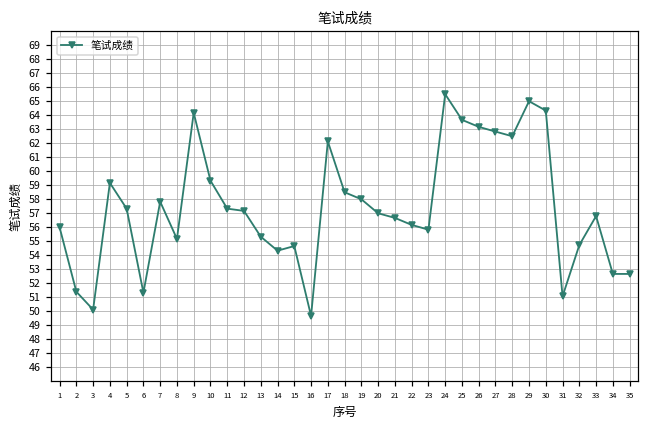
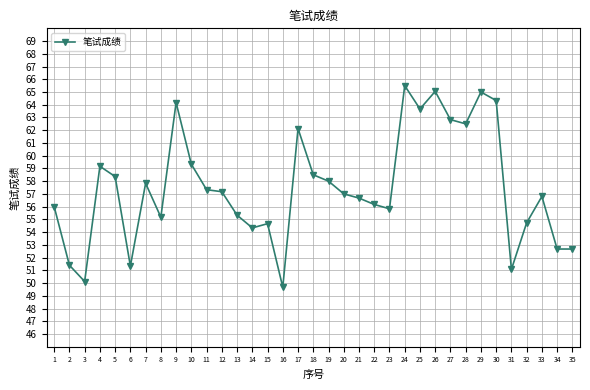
5: 57.3 -> 58.4
26: 63.2 -> 65.1
